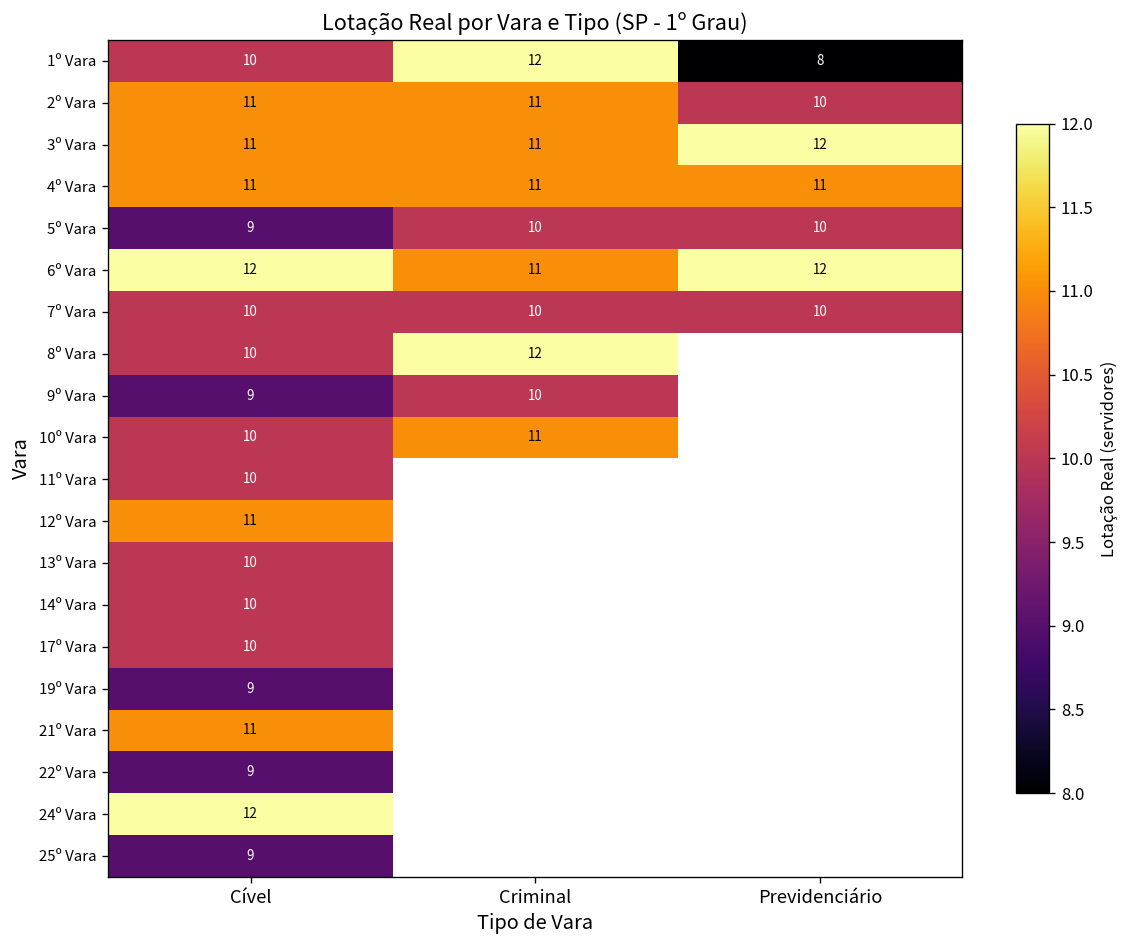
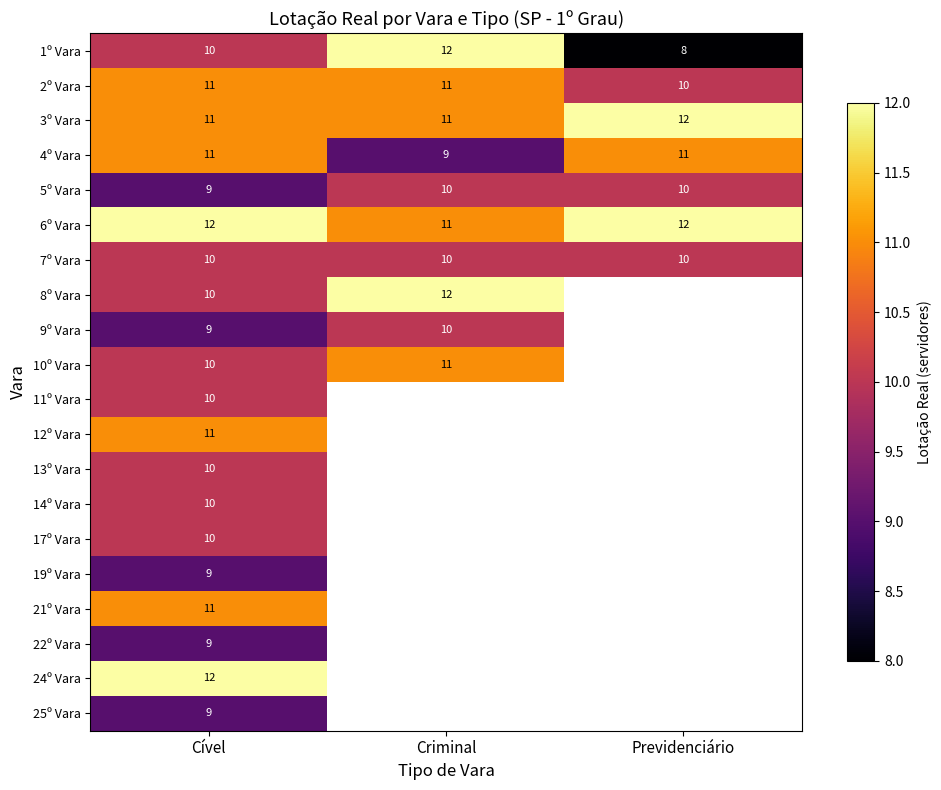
4º Vara, Criminal: 11 -> 9
